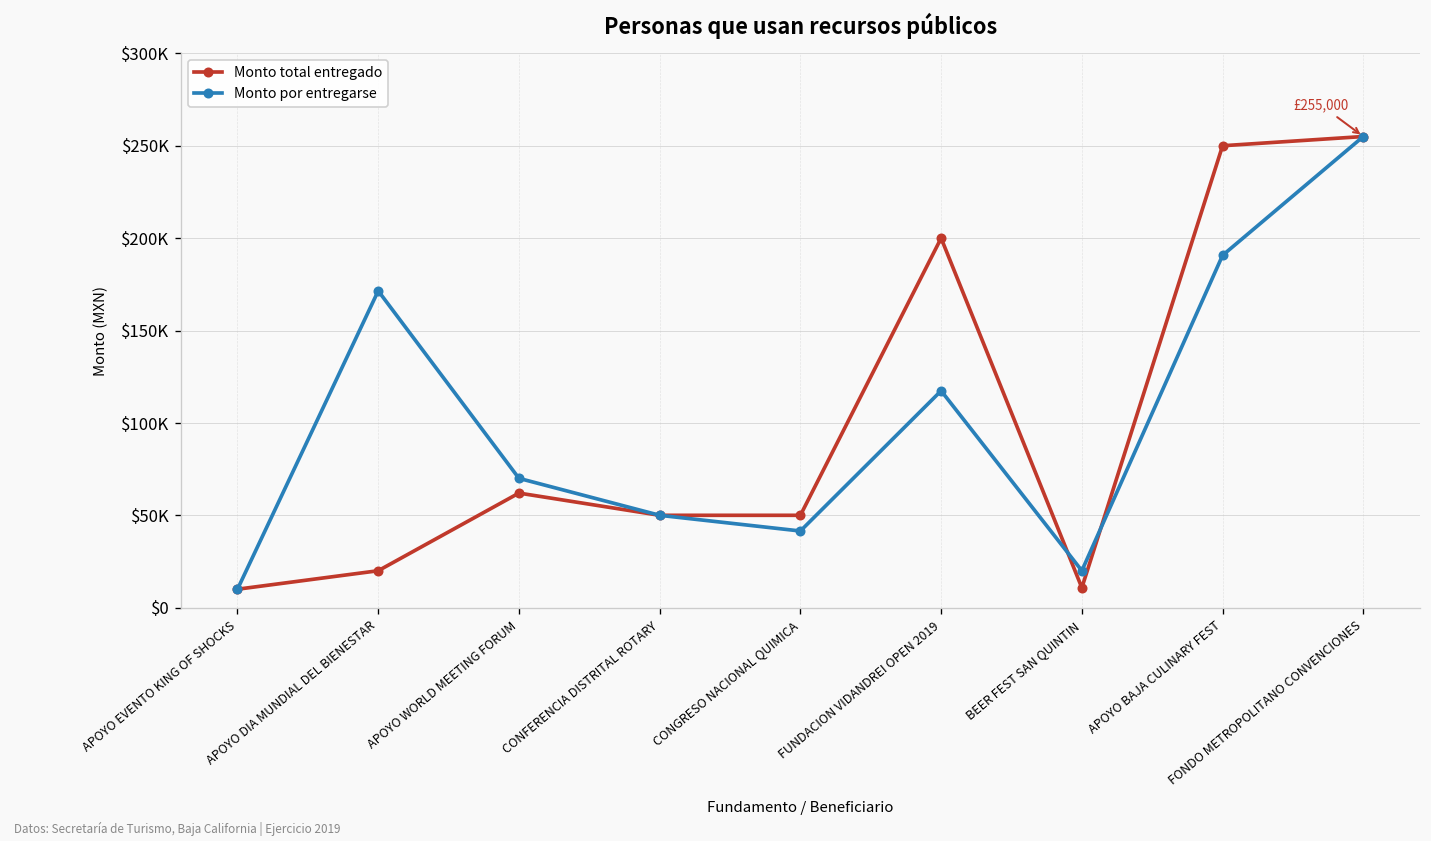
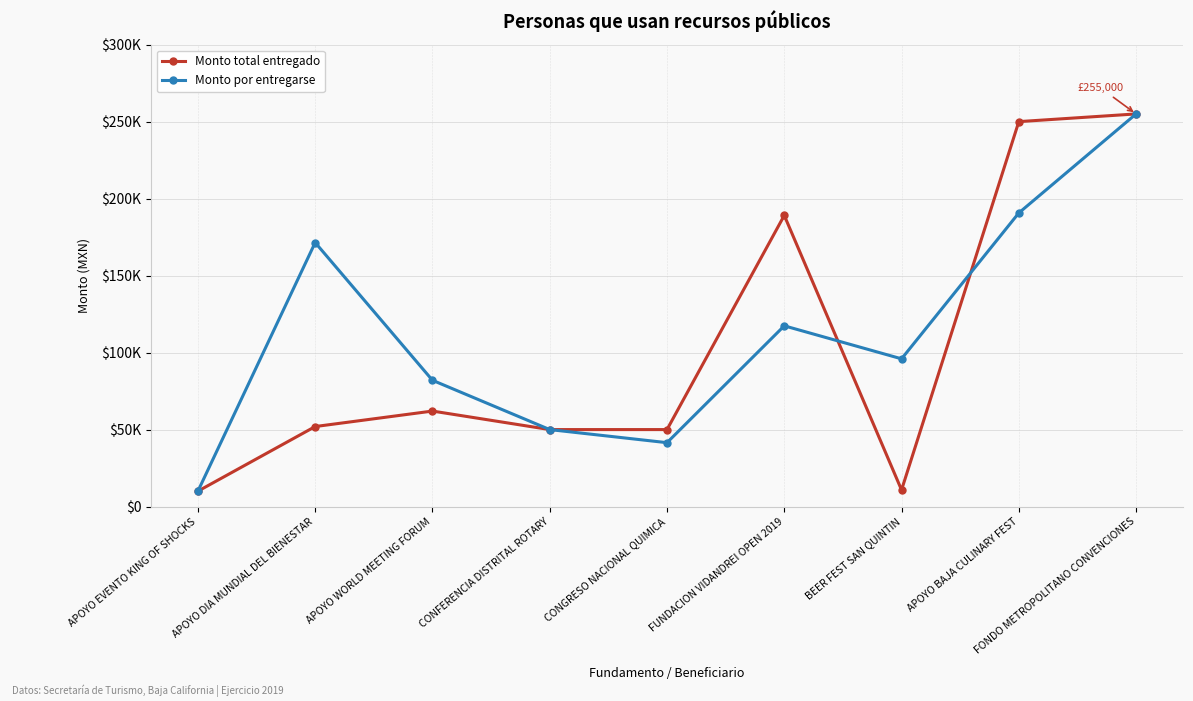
Monto total entregado, APOYO DIA MUNDIAL DEL BIENESTAR: $20000 -> $52000
Monto por entregarse, APOYO WORLD MEETING FORUM: $70000 -> $82000
Monto total entregado, FUNDACION VIDANDREI OPEN 2019: $200000 -> $189000
Monto por entregarse, BEER FEST SAN QUINTIN: $20000 -> $96000
